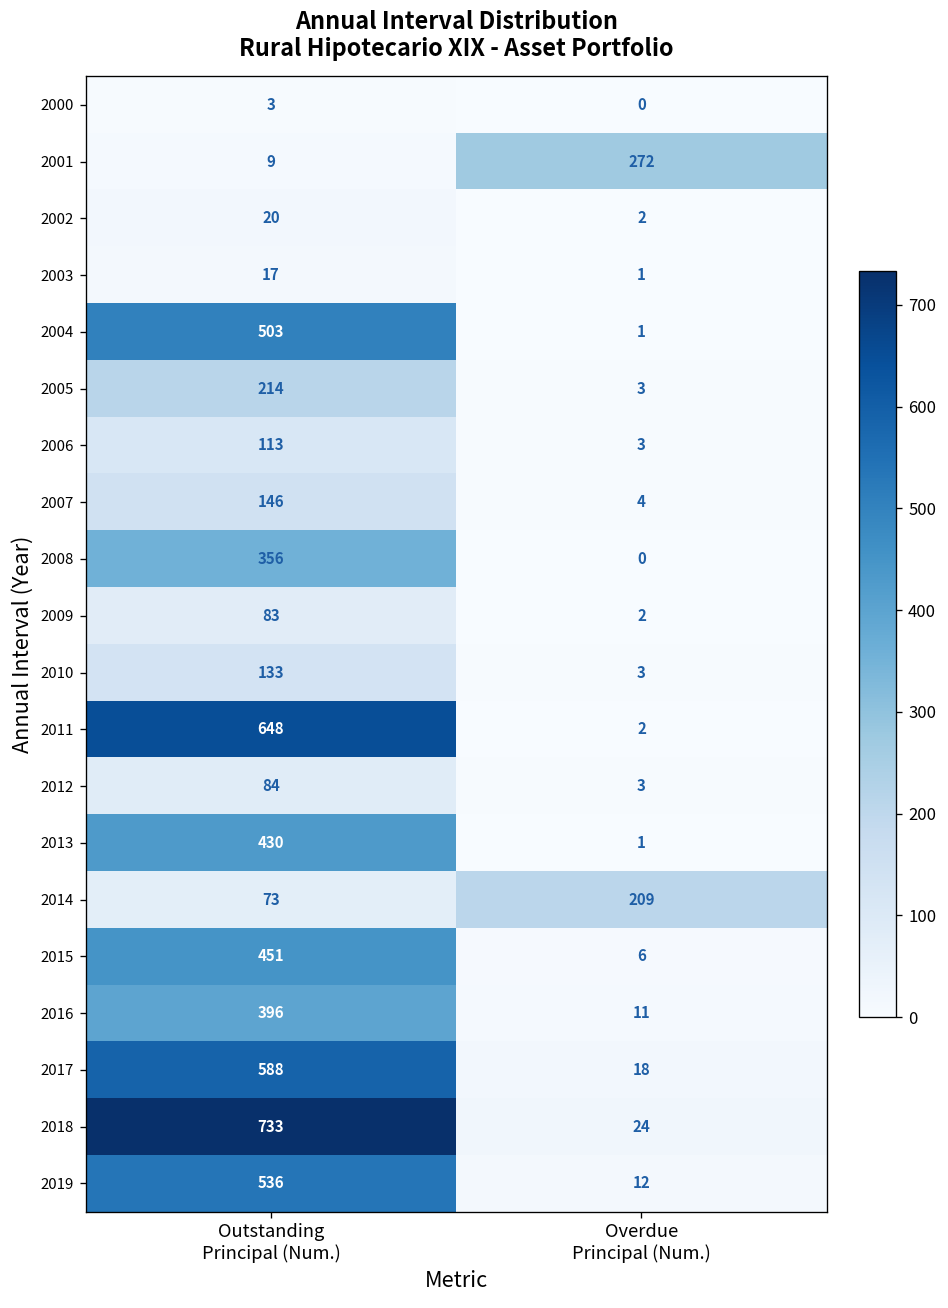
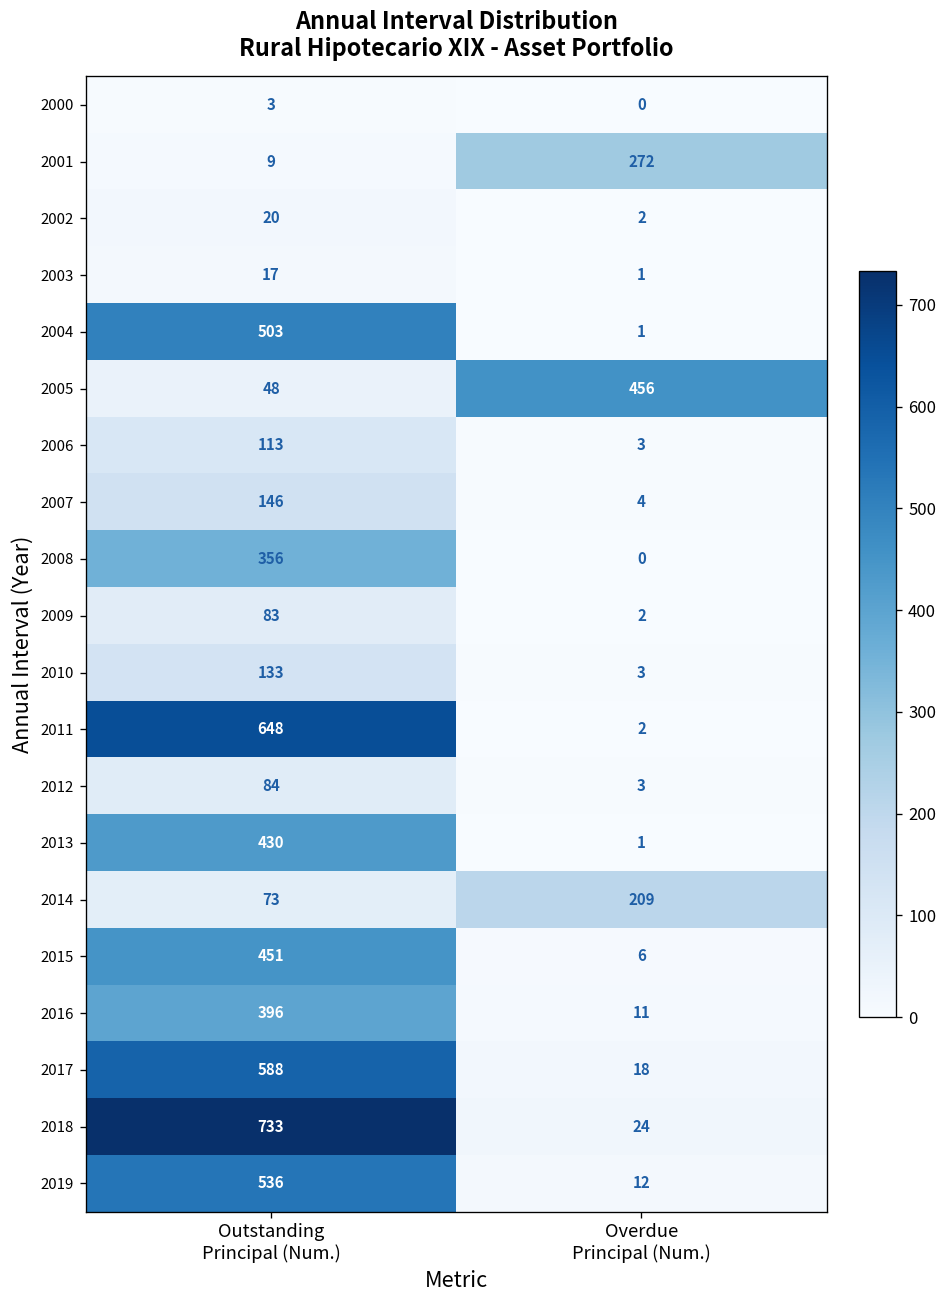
2005, Outstanding Principal (Num.): 214 -> 48
2005, Overdue Principal (Num.): 3 -> 456
